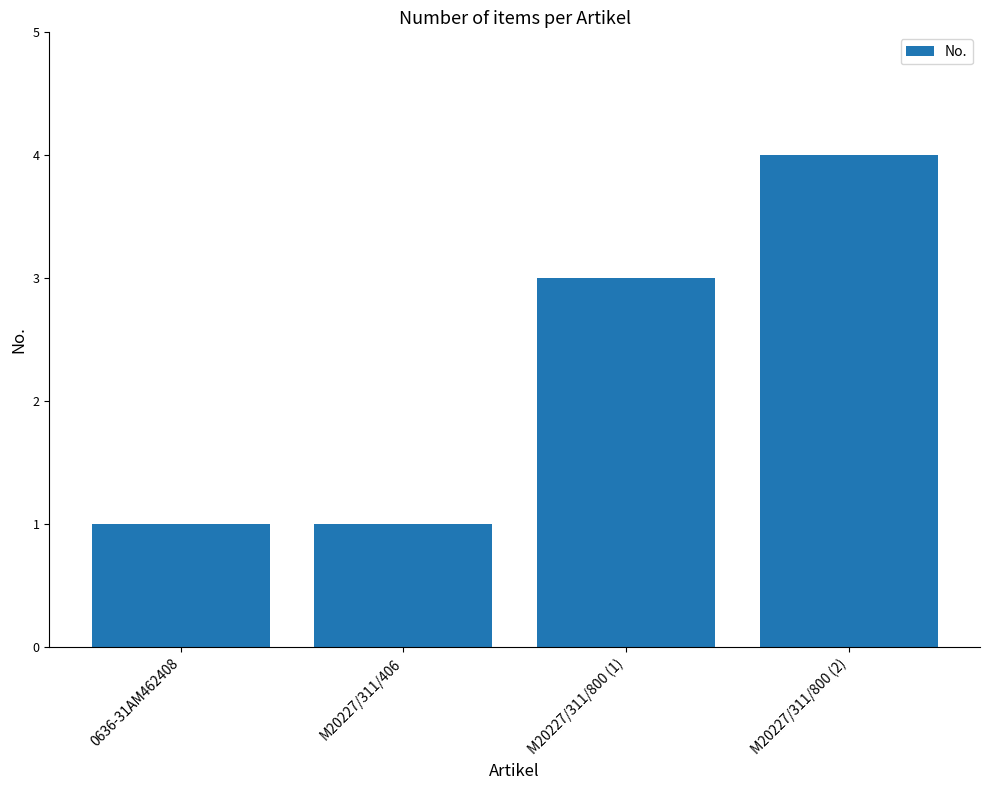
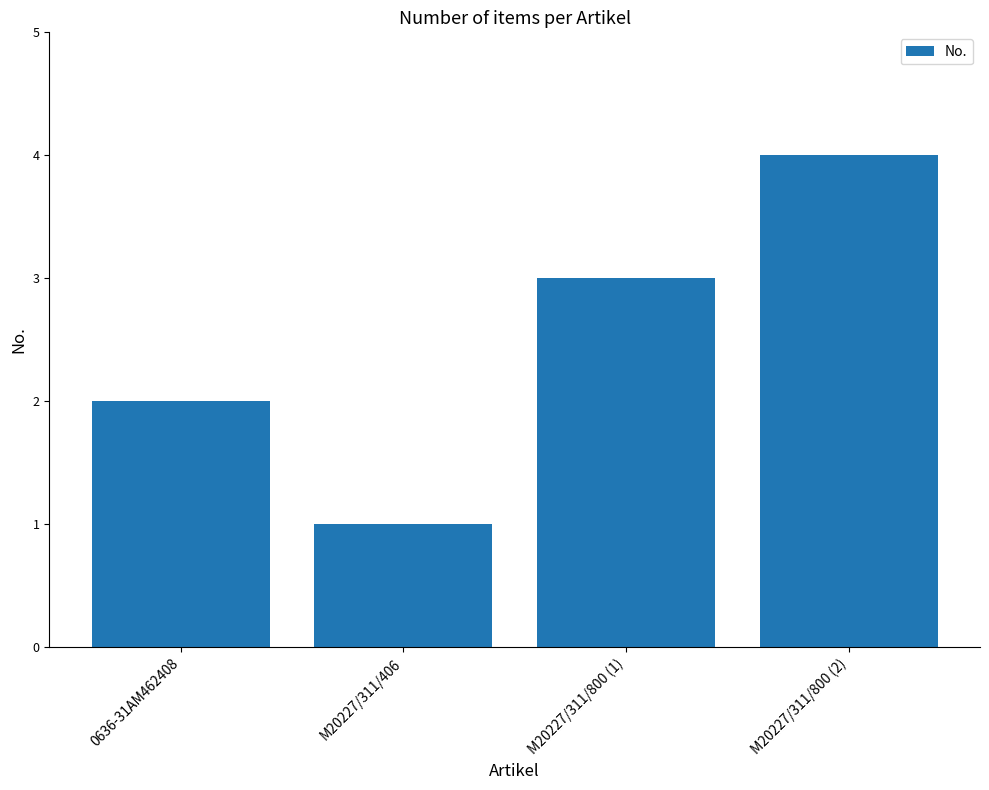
0636-31AM462408: 1 -> 2
